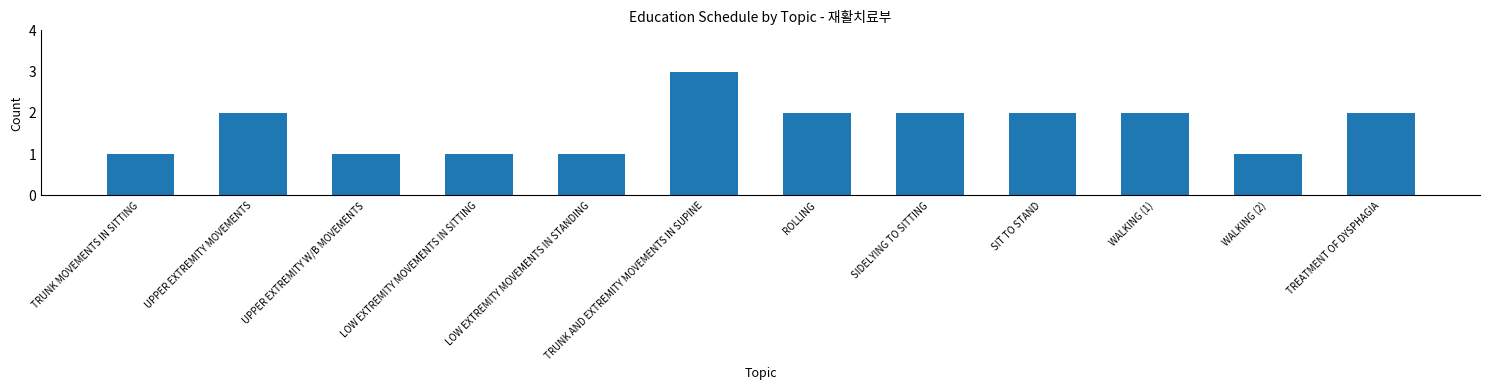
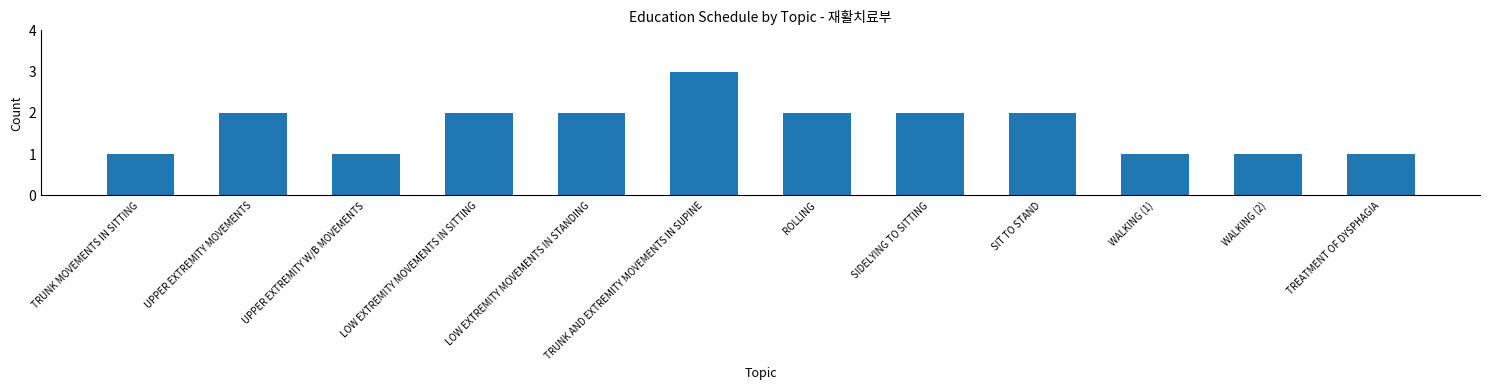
LOW EXTREMITY MOVEMENTS IN SITTING: 1 -> 2
LOW EXTREMITY MOVEMENTS IN STANDING: 1 -> 2
WALKING (1): 2 -> 1
TREATMENT OF DYSPHAGIA: 2 -> 1
